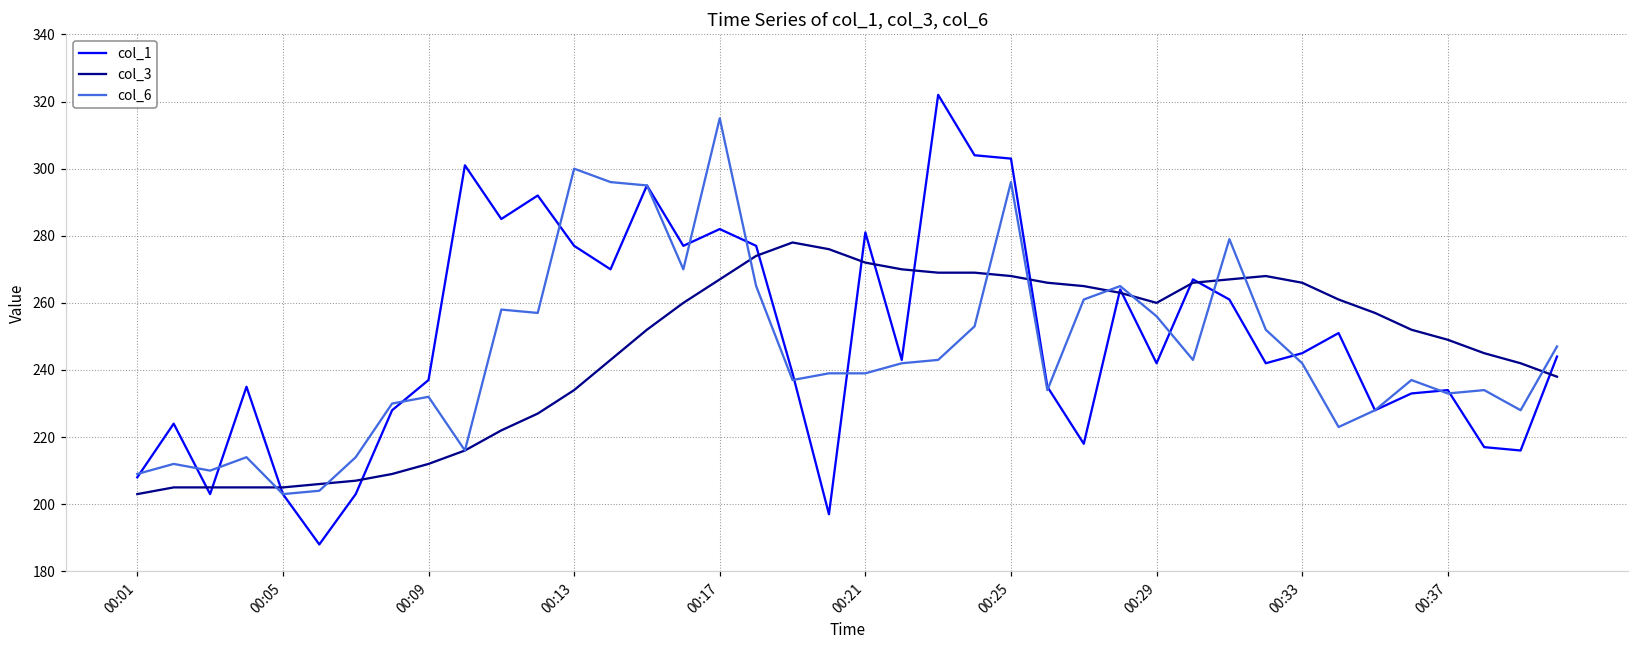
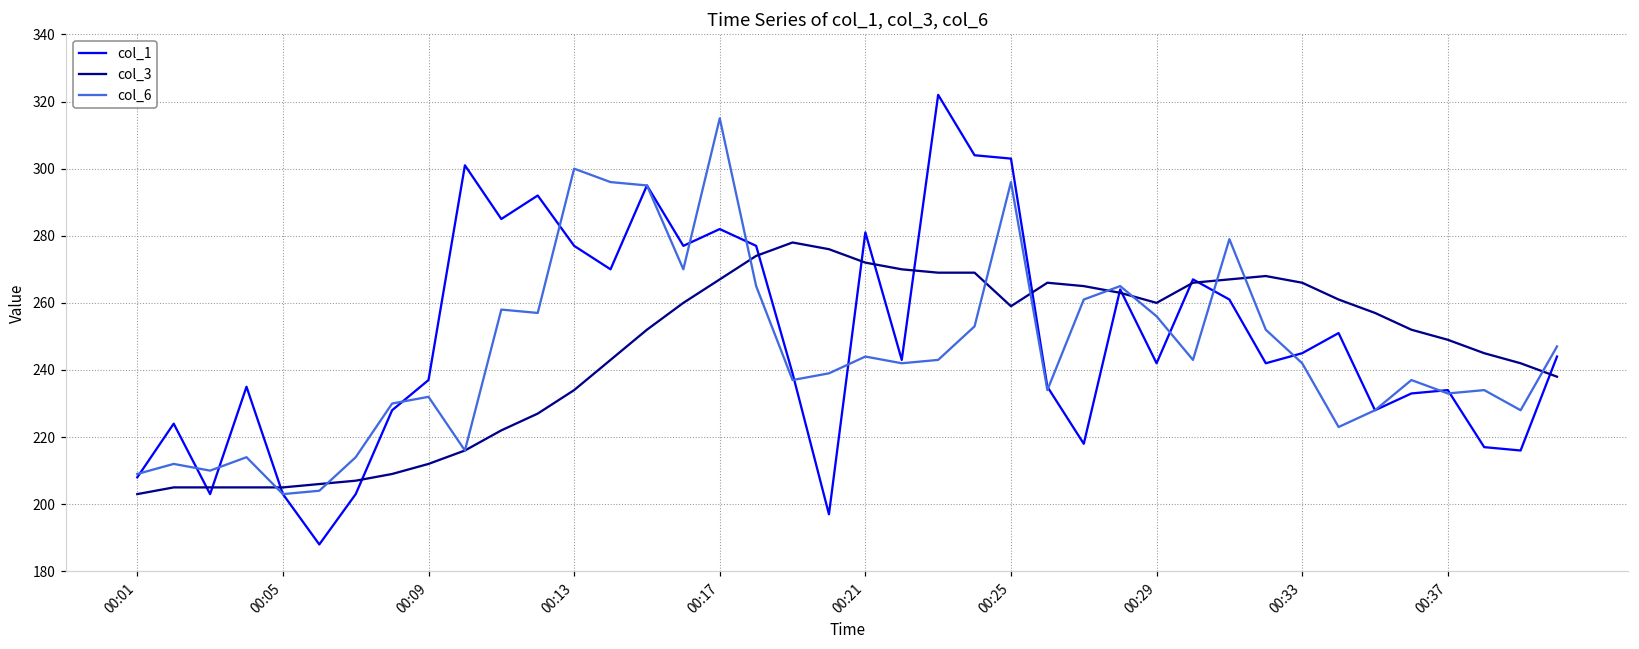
col_6, 00:21: 239 -> 244
col_3, 00:25: 268 -> 259
